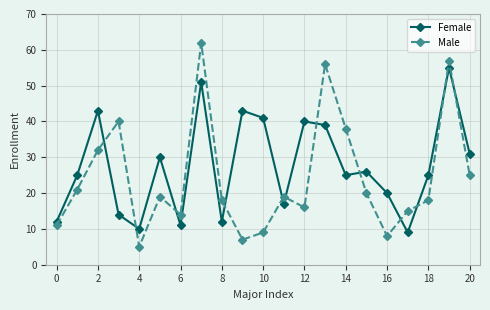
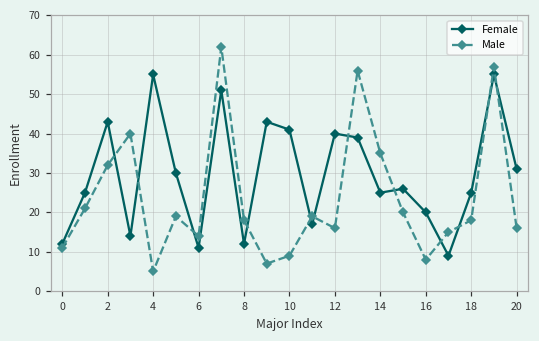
Female, 4: 10 -> 55
Male, 14: 38 -> 35
Male, 20: 25 -> 16
